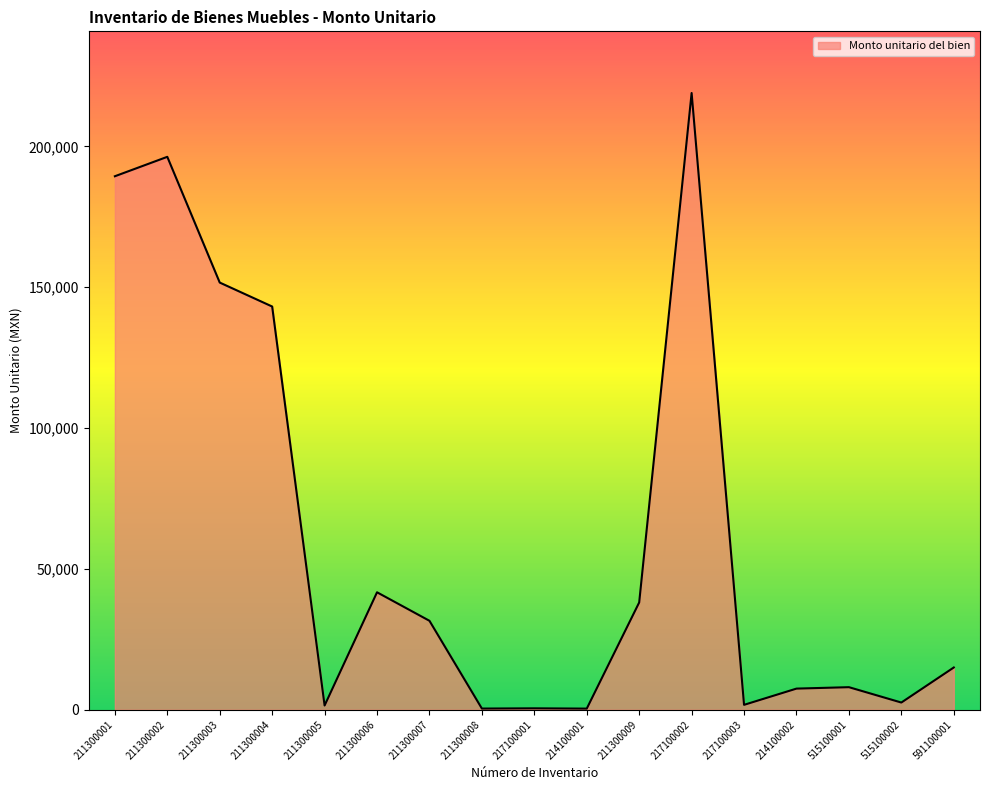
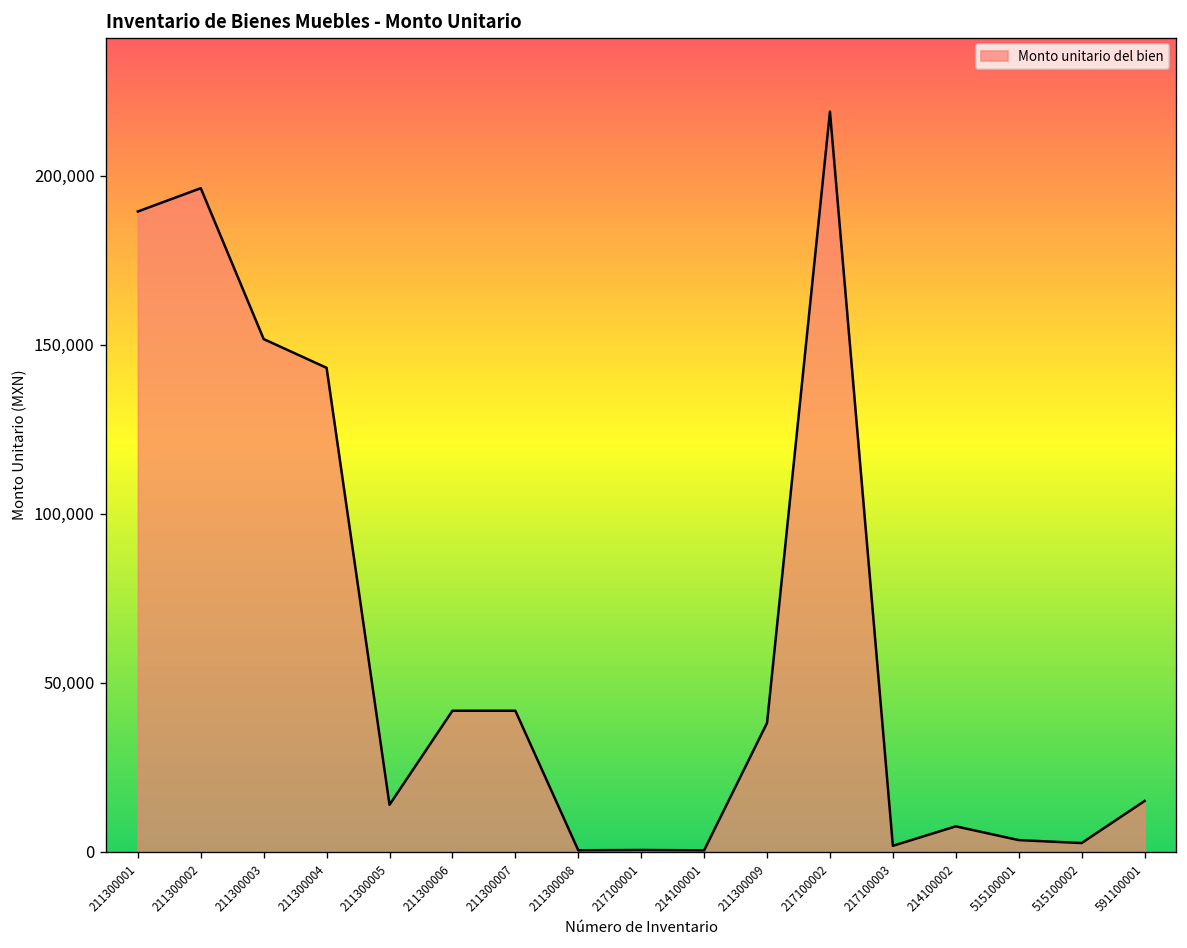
211300005: 2,000 -> 14,000
211300007: 32,000 -> 42,000
515100001: 8,000 -> 3,000
